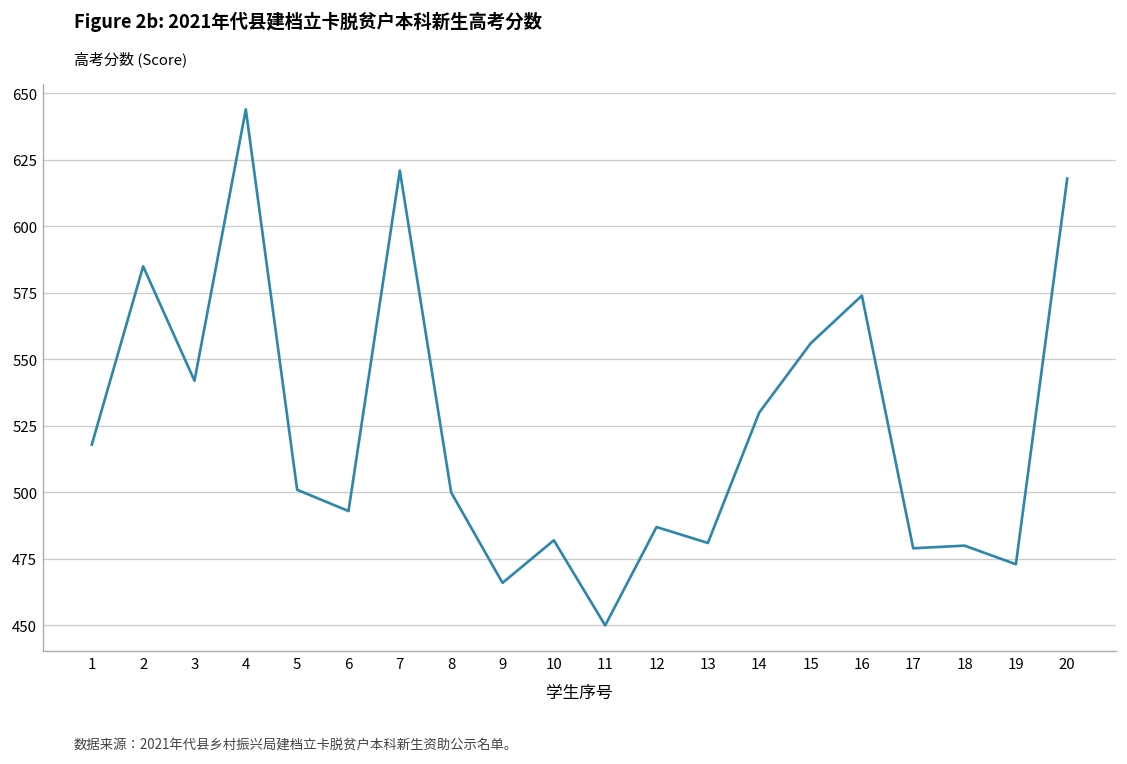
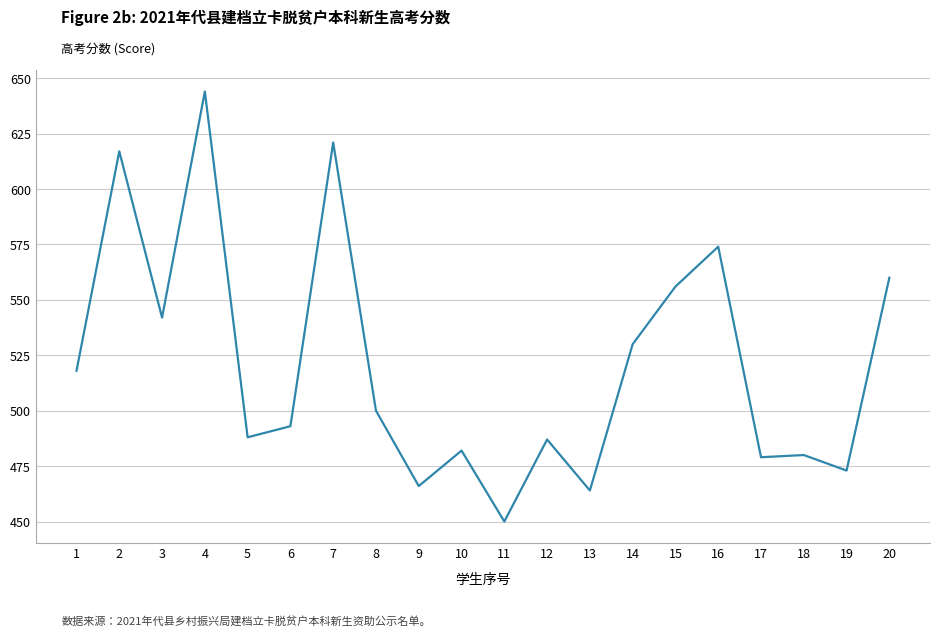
2: 585 -> 617
5: 501 -> 488
13: 481 -> 464
20: 618 -> 560
